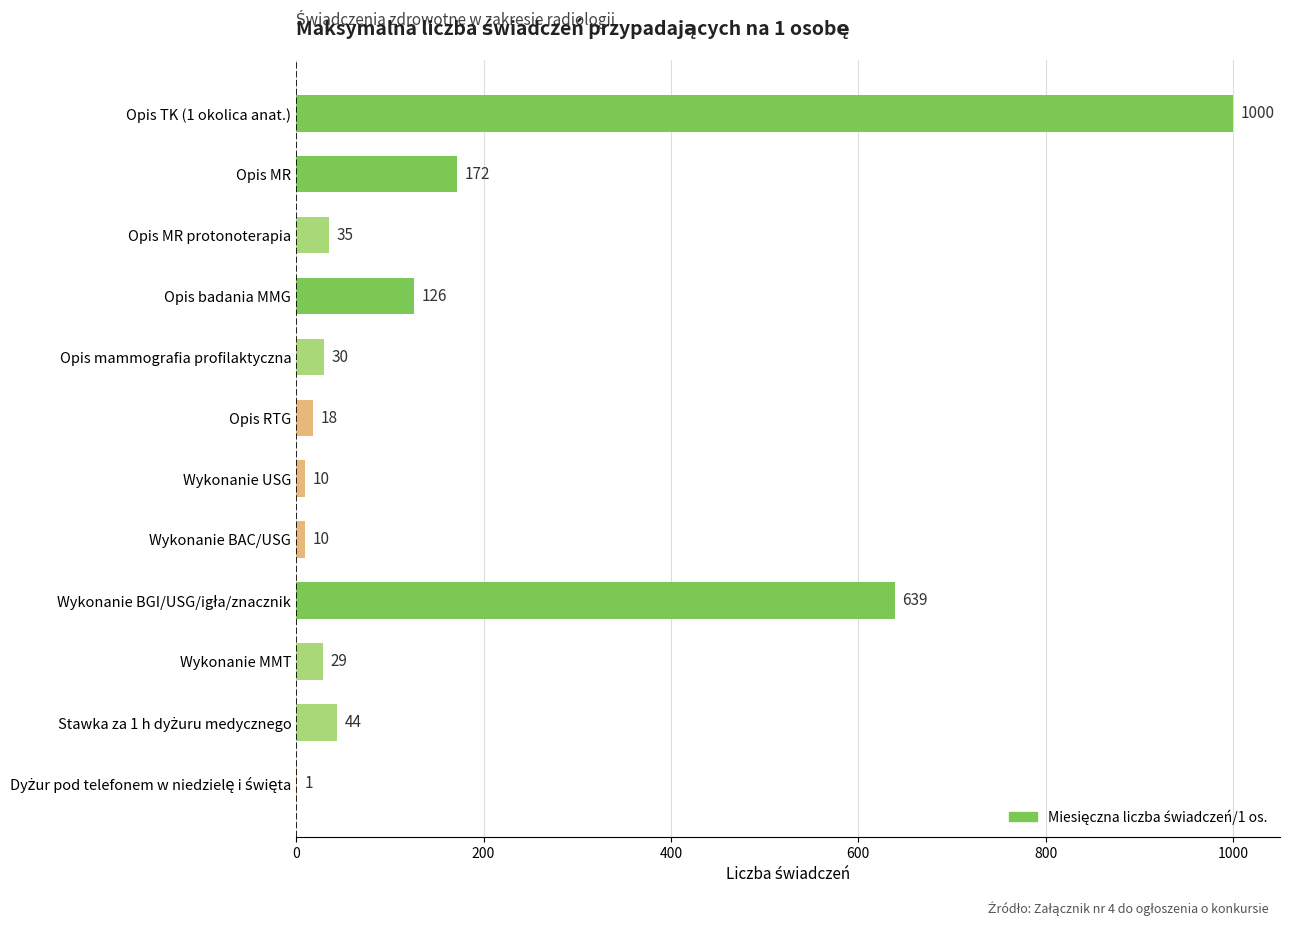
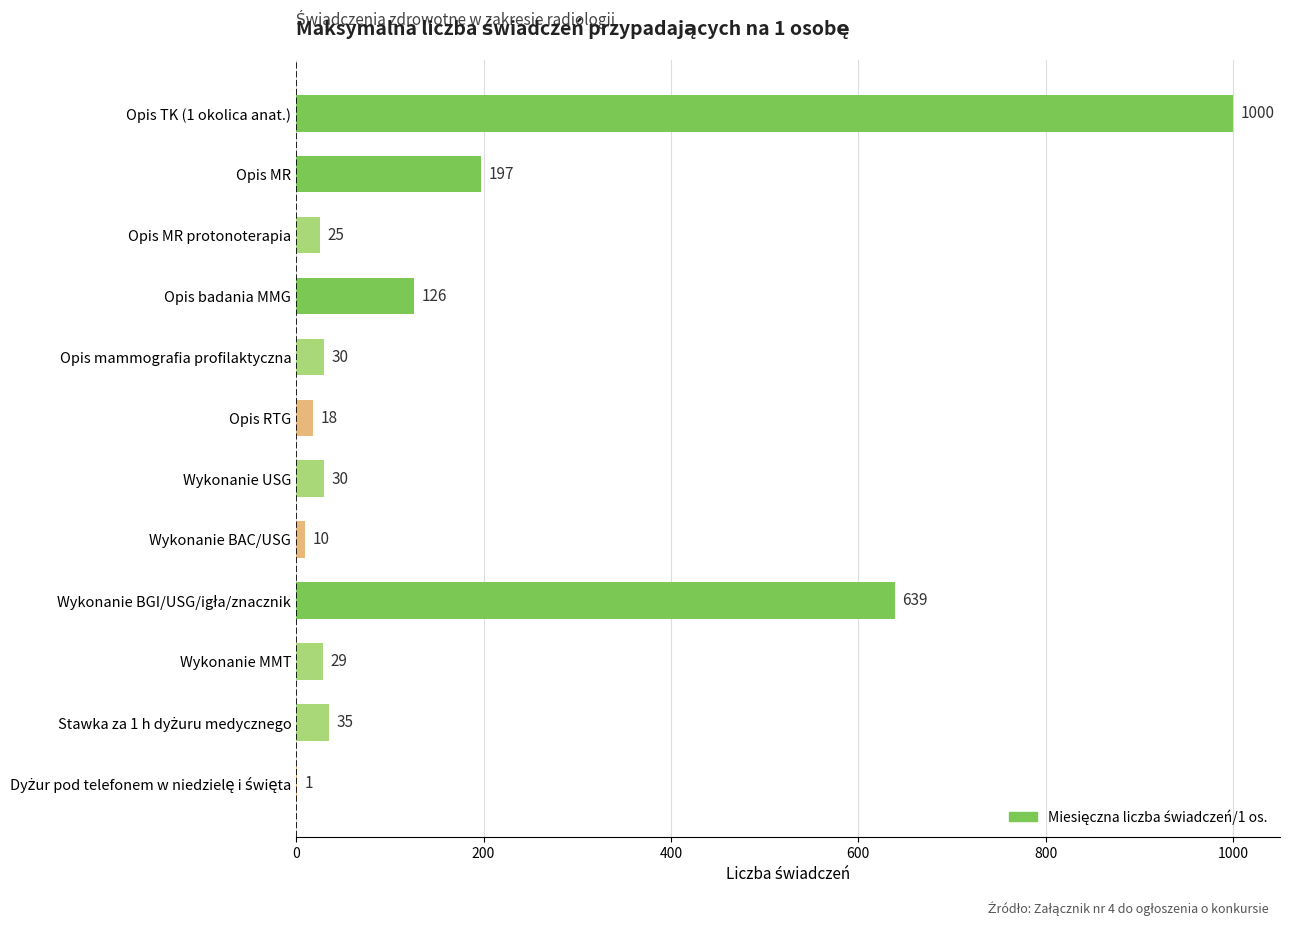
Opis MR: 172 -> 197
Opis MR protonoterapia: 35 -> 25
Wykonanie USG: 10 -> 30
Stawka za 1 h dyżuru medycznego: 44 -> 35
